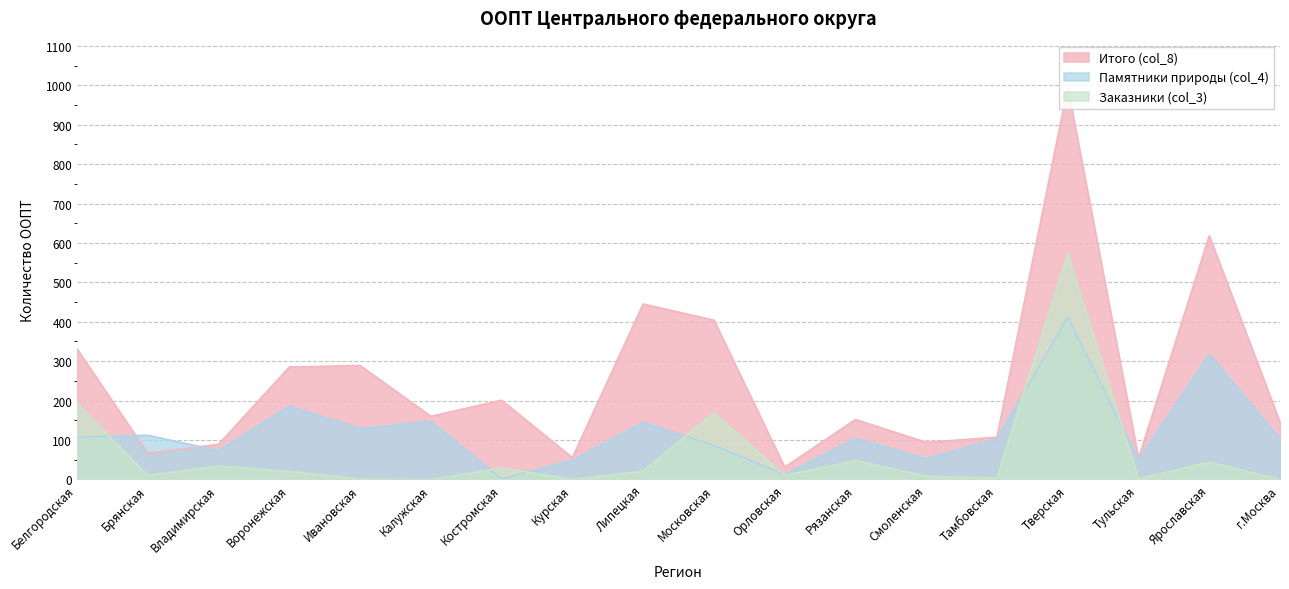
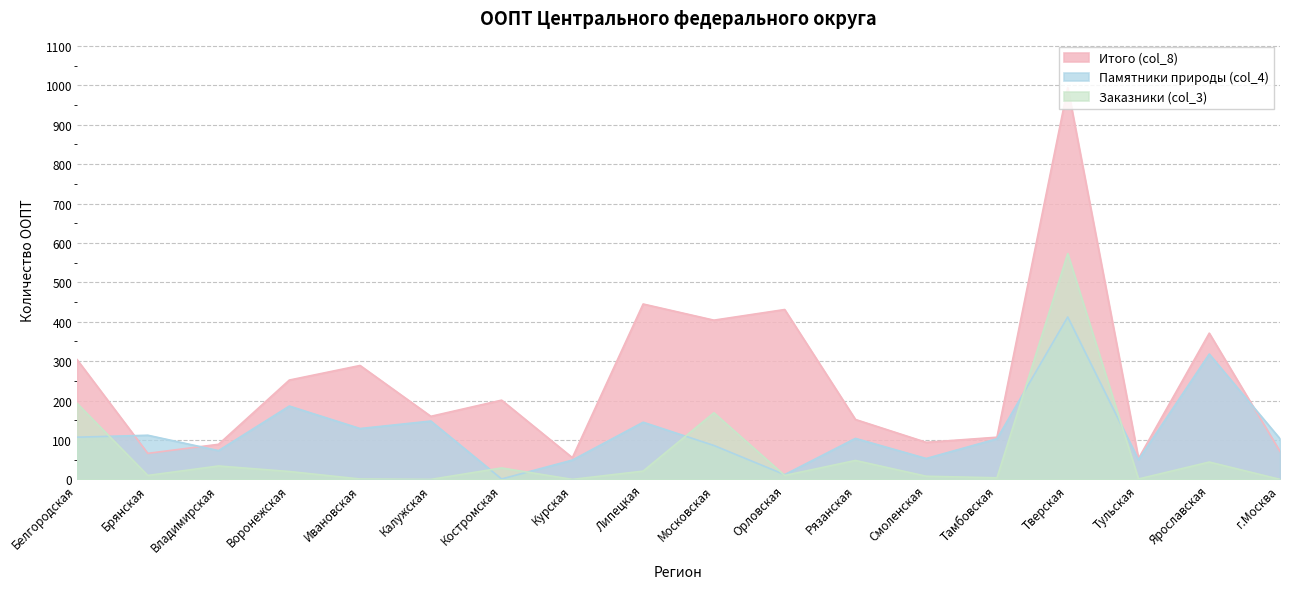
Итого (col_8), Белгородская: 330 -> 300
Итого (col_8), Воронежская: 290 -> 250
Итого (col_8), Орловская: 30 -> 430
Итого (col_8), Ярославская: 620 -> 370
Итого (col_8), г.Москва: 140 -> 70
